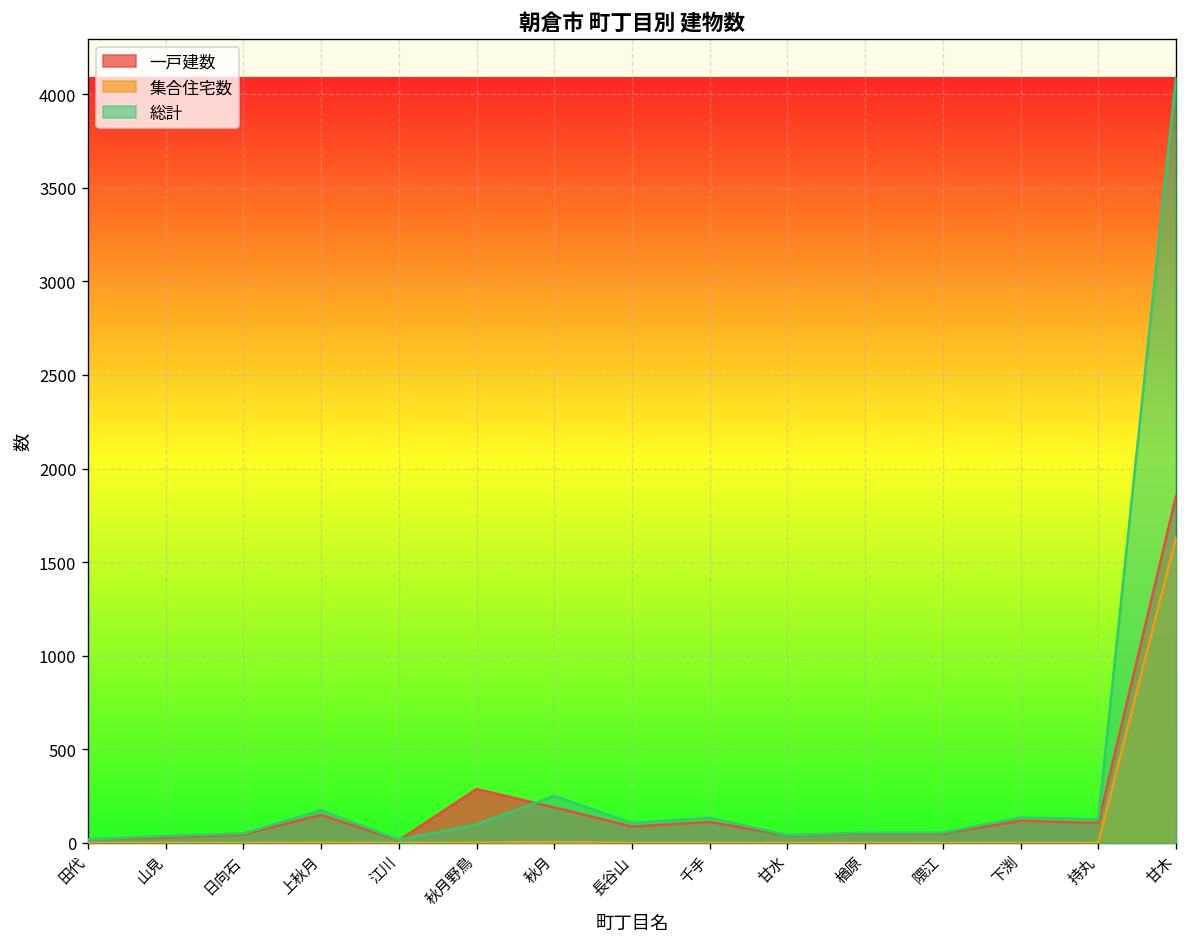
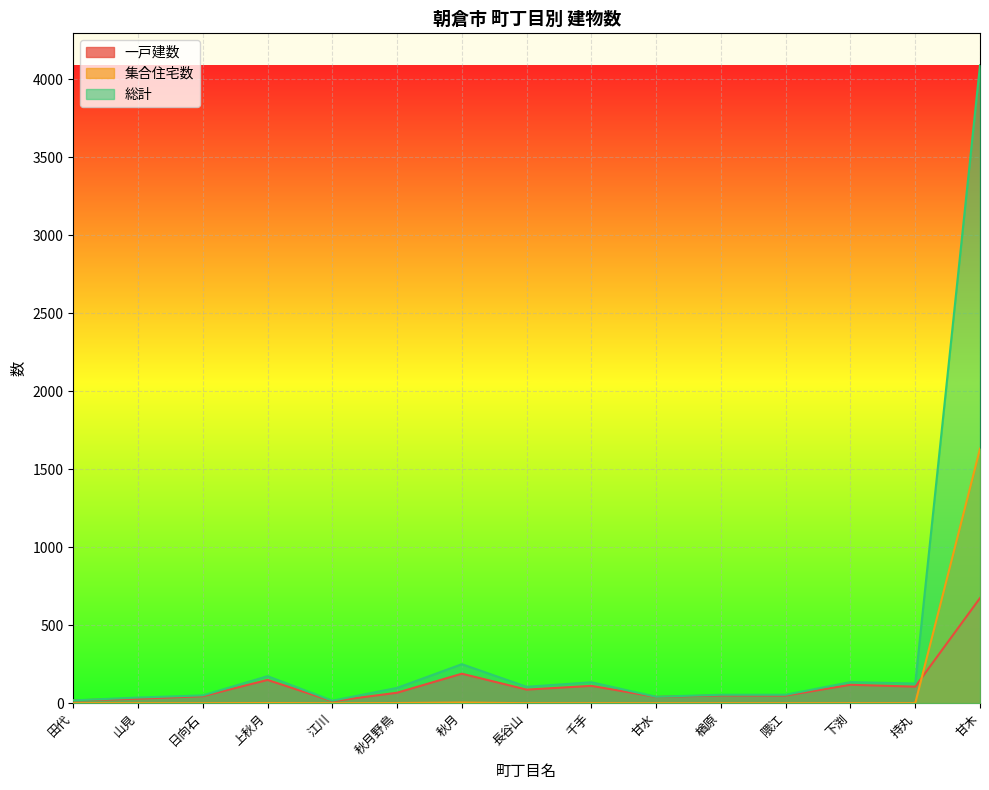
一戸建数, 秋月野鳥: 290 -> 70
一戸建数, 甘木: 1850 -> 670
